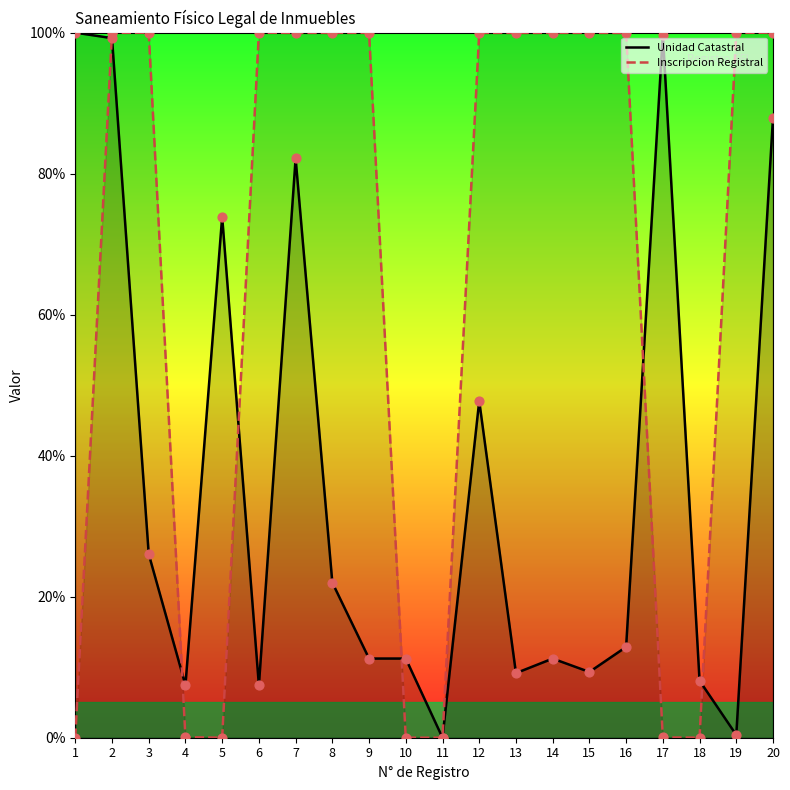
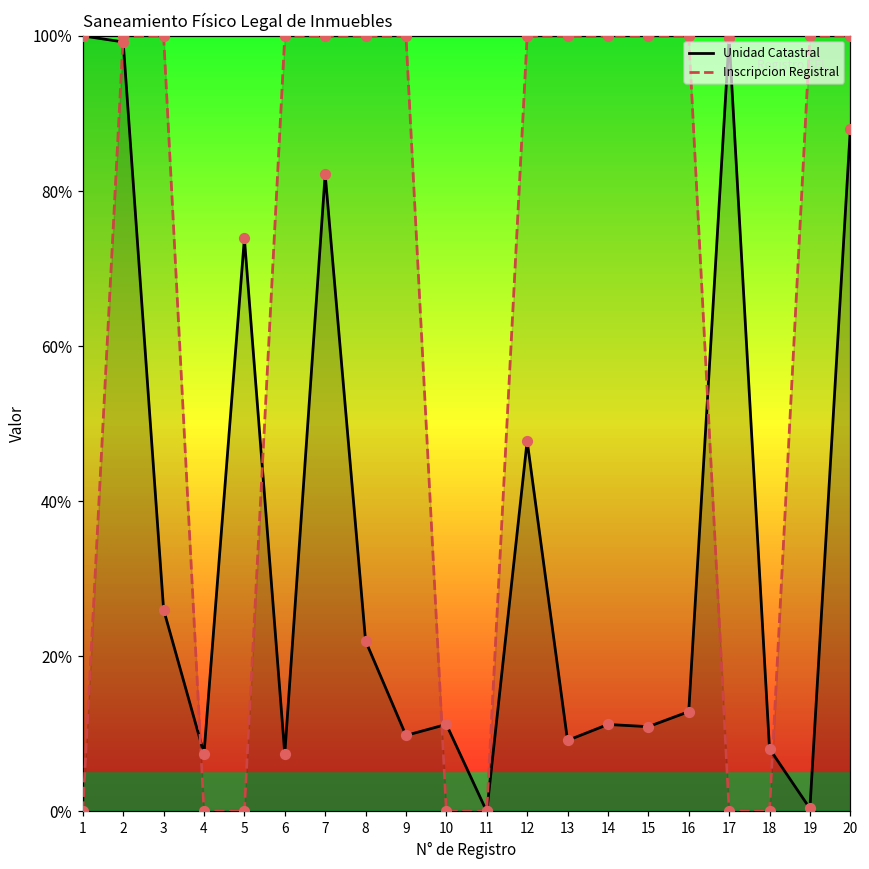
Unidad Catastral, 9: 11% -> 10%
Unidad Catastral, 15: 9% -> 11%
